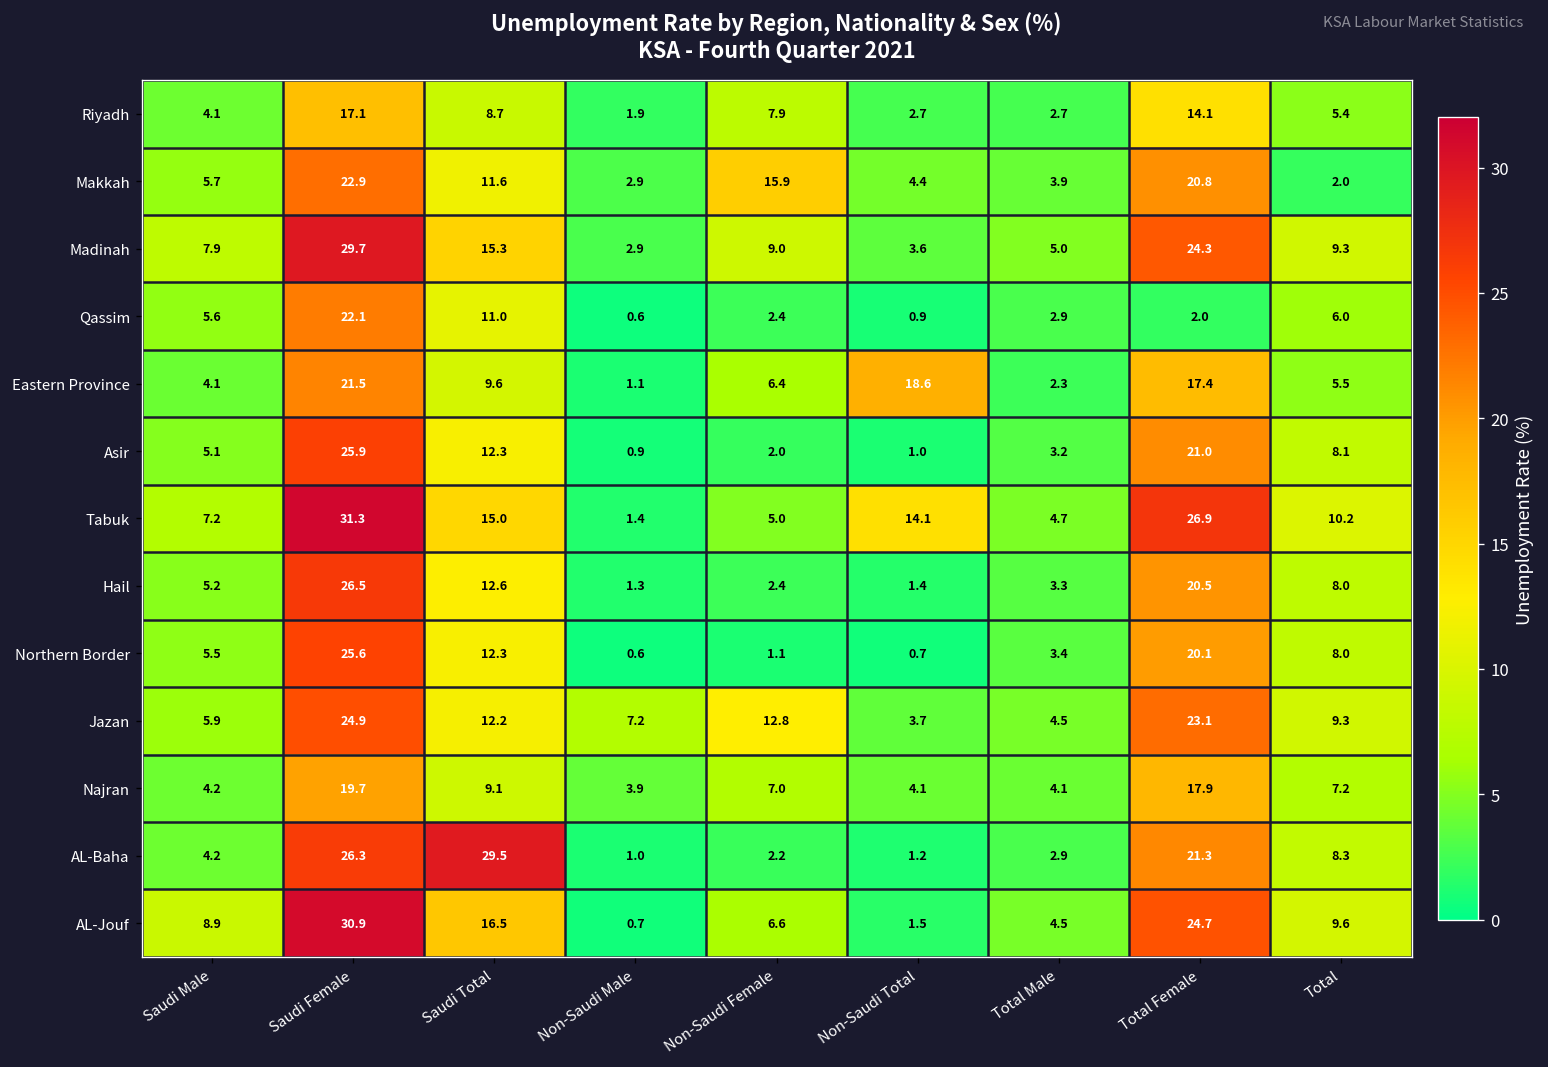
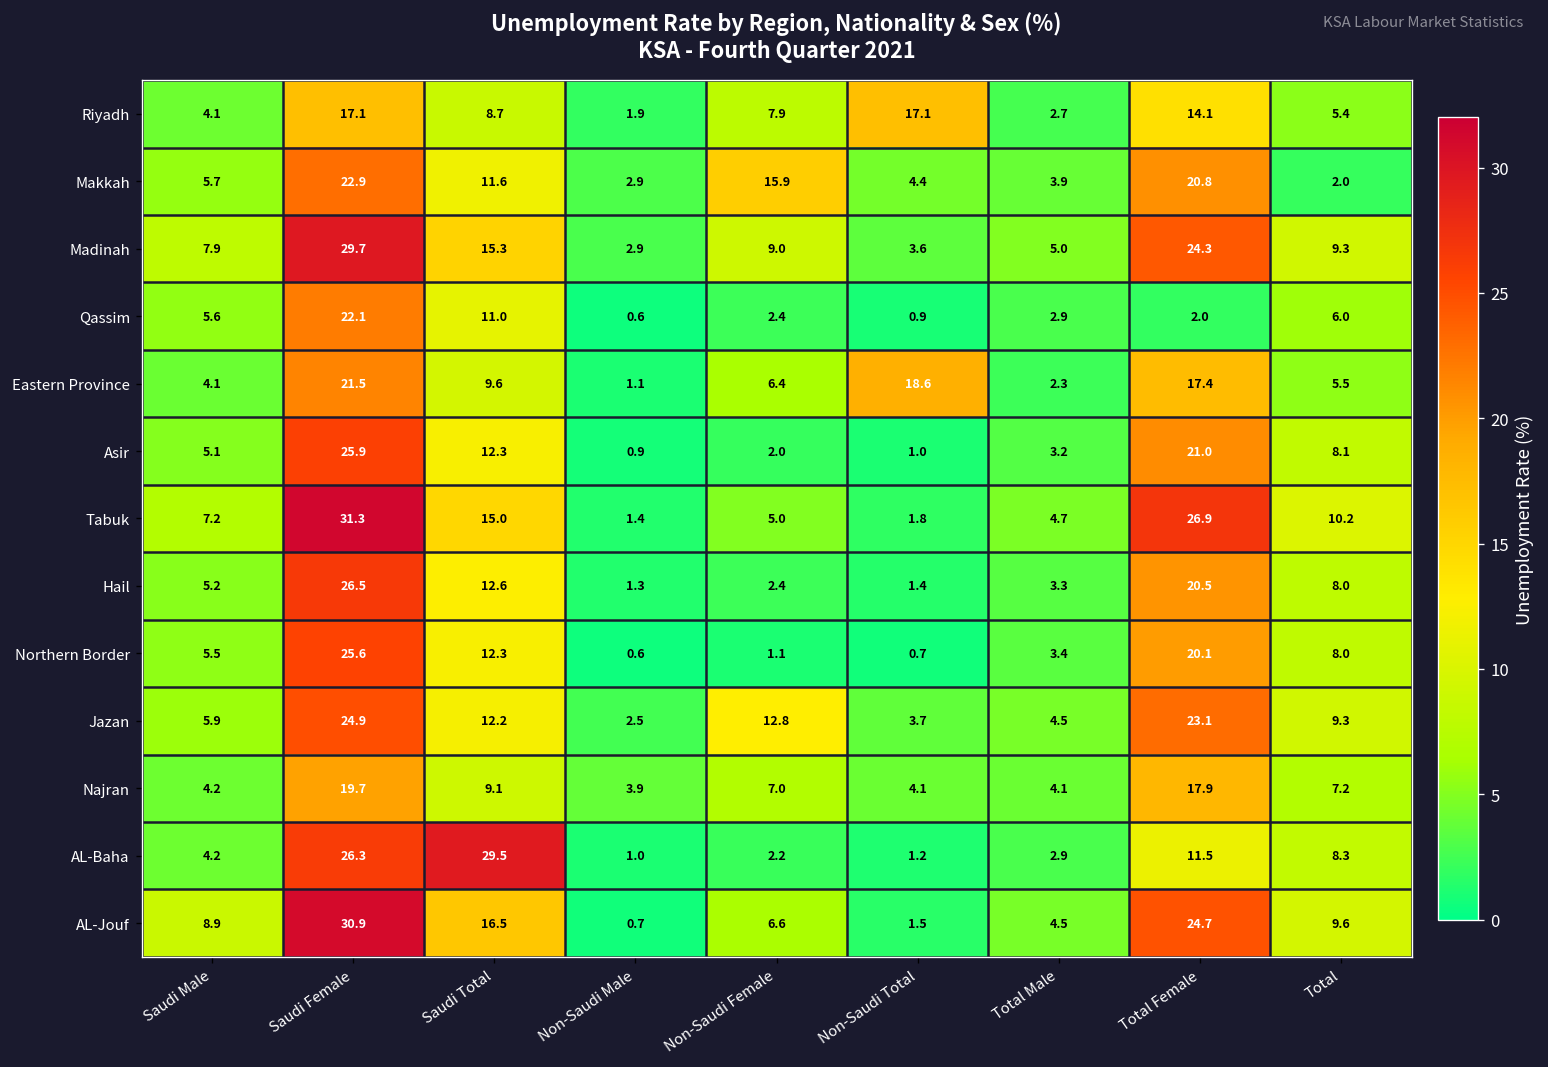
Riyadh, Non-Saudi Total: 2.7 -> 17.1
Tabuk, Non-Saudi Total: 14.1 -> 1.8
Jazan, Non-Saudi Male: 7.2 -> 2.5
AL-Baha, Total Female: 21.3 -> 11.5
